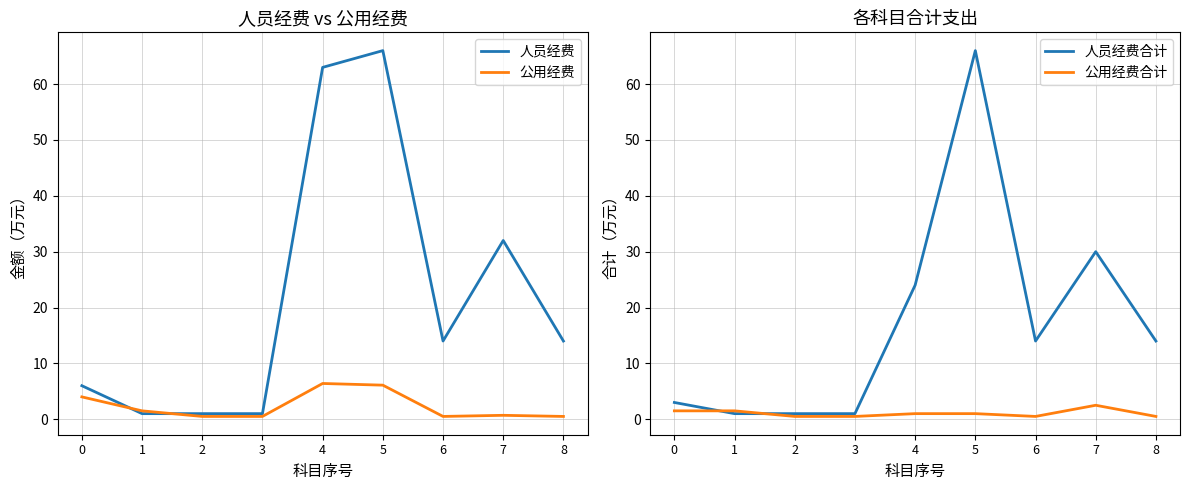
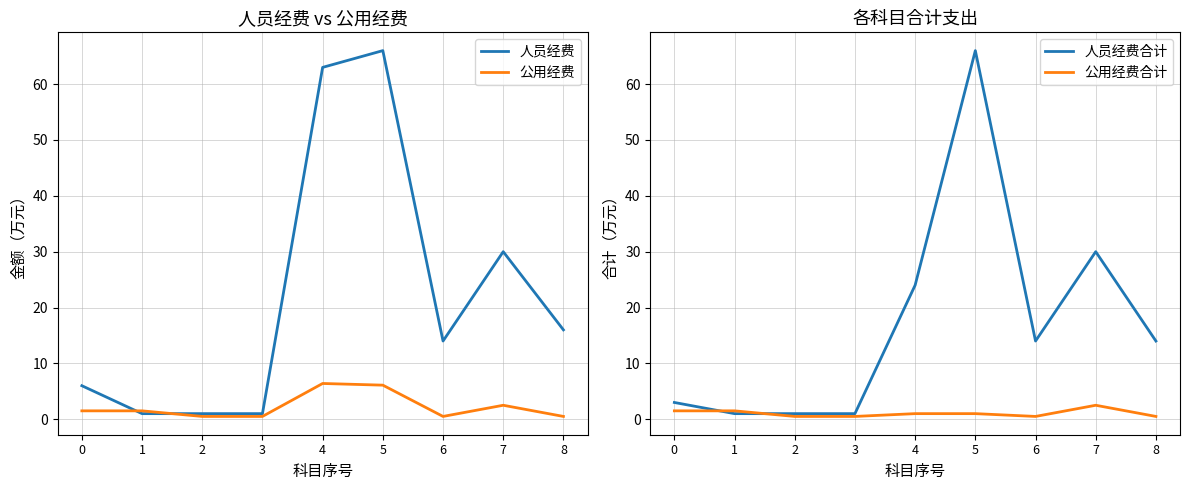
人员经费 vs 公用经费, 公用经费, 0: 4 -> 2
人员经费 vs 公用经费, 人员经费, 7: 32 -> 30
人员经费 vs 公用经费, 公用经费, 7: 1 -> 3
人员经费 vs 公用经费, 人员经费, 8: 14 -> 16
